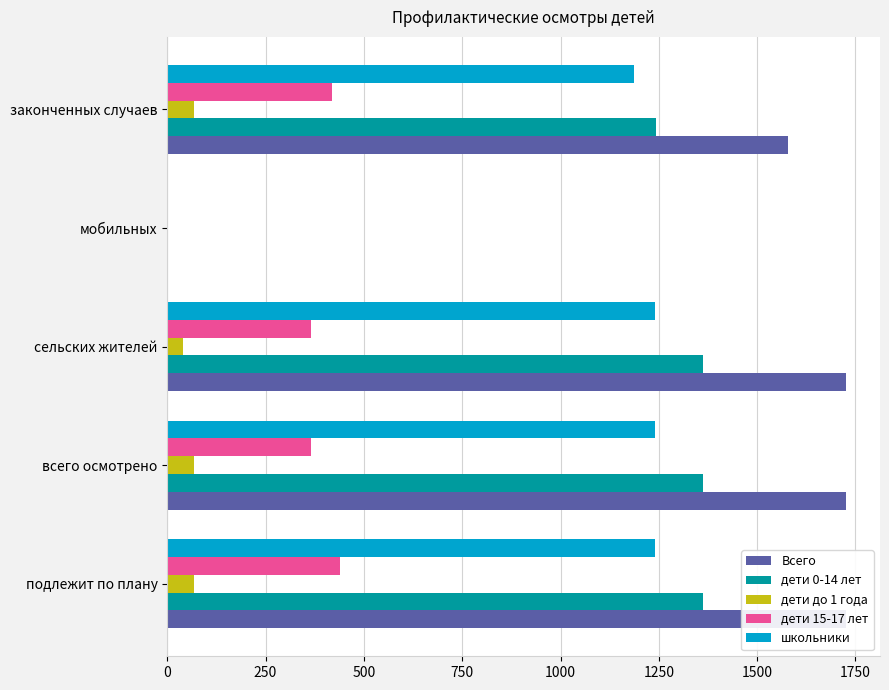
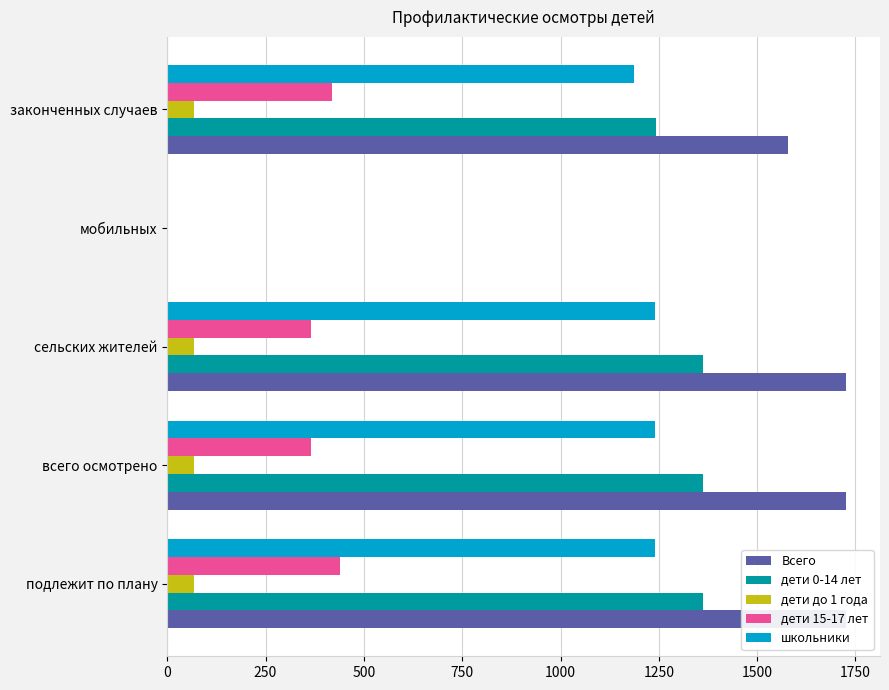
дети до 1 года, сельских жителей: 40 -> 70
